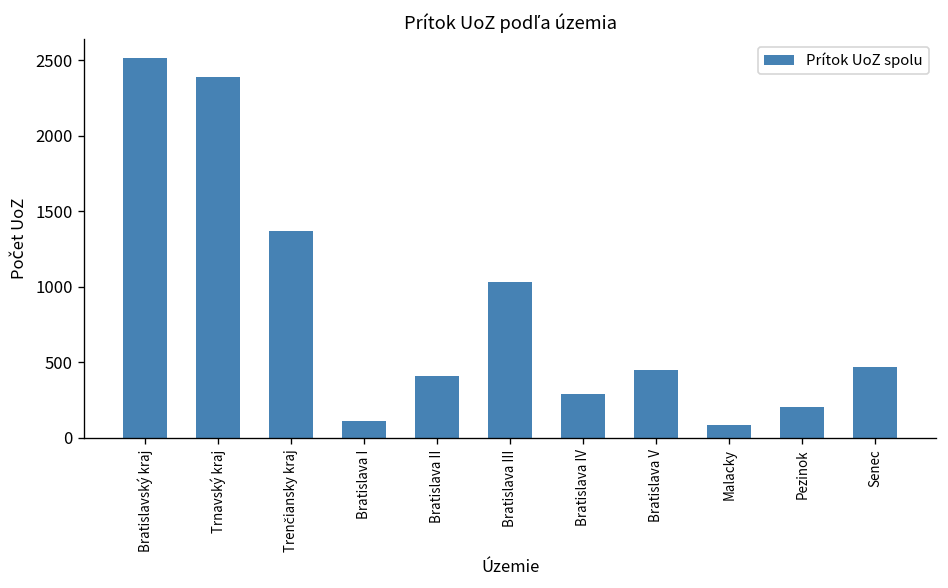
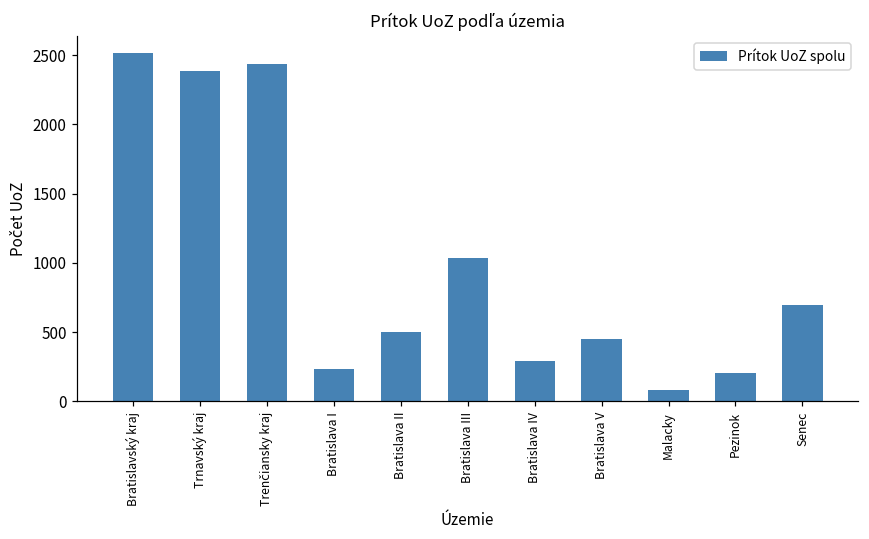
Trenčiansky kraj: 1370 -> 2440
Bratislava I: 110 -> 230
Bratislava II: 410 -> 500
Senec: 470 -> 700
